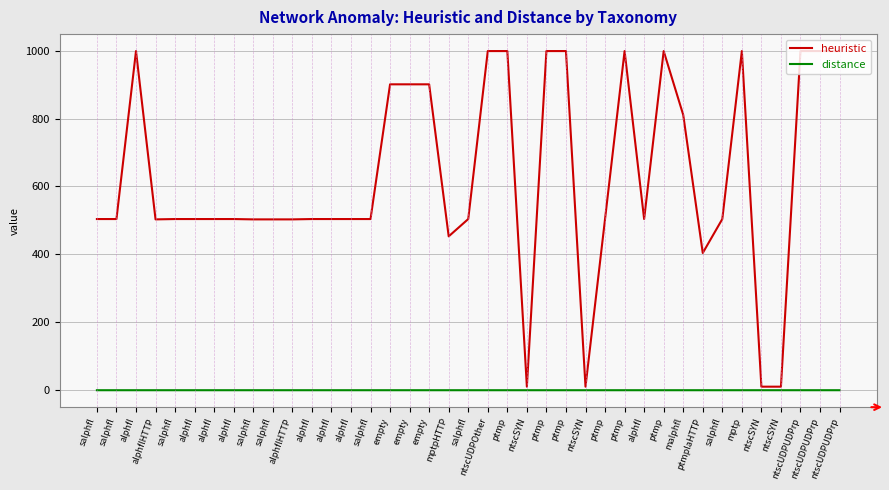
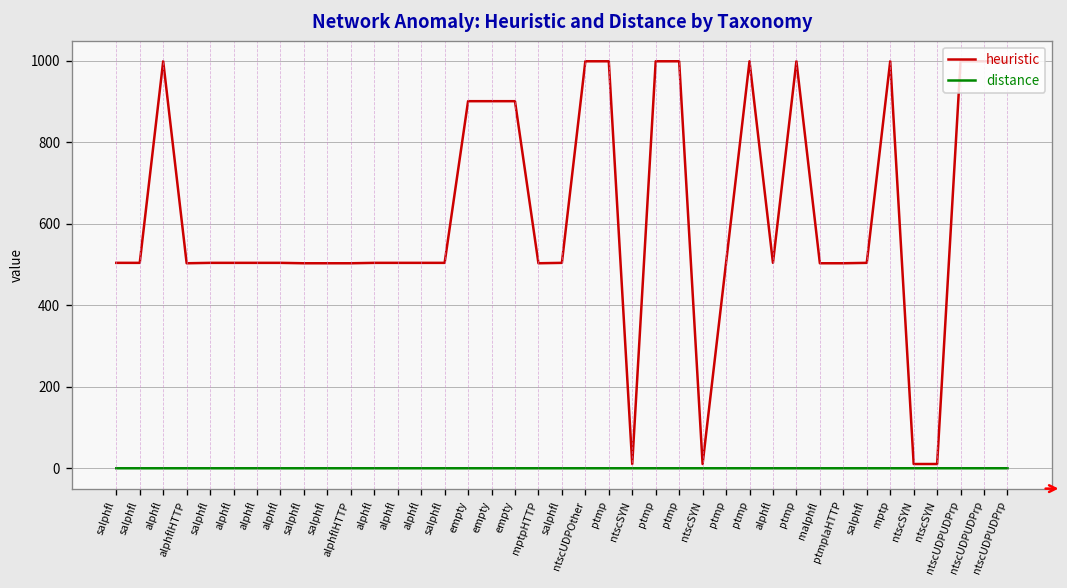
heuristic, mptpHTTP: 450 -> 500
heuristic, malphfl: 810 -> 500
heuristic, ptmplaHTTP: 400 -> 500
